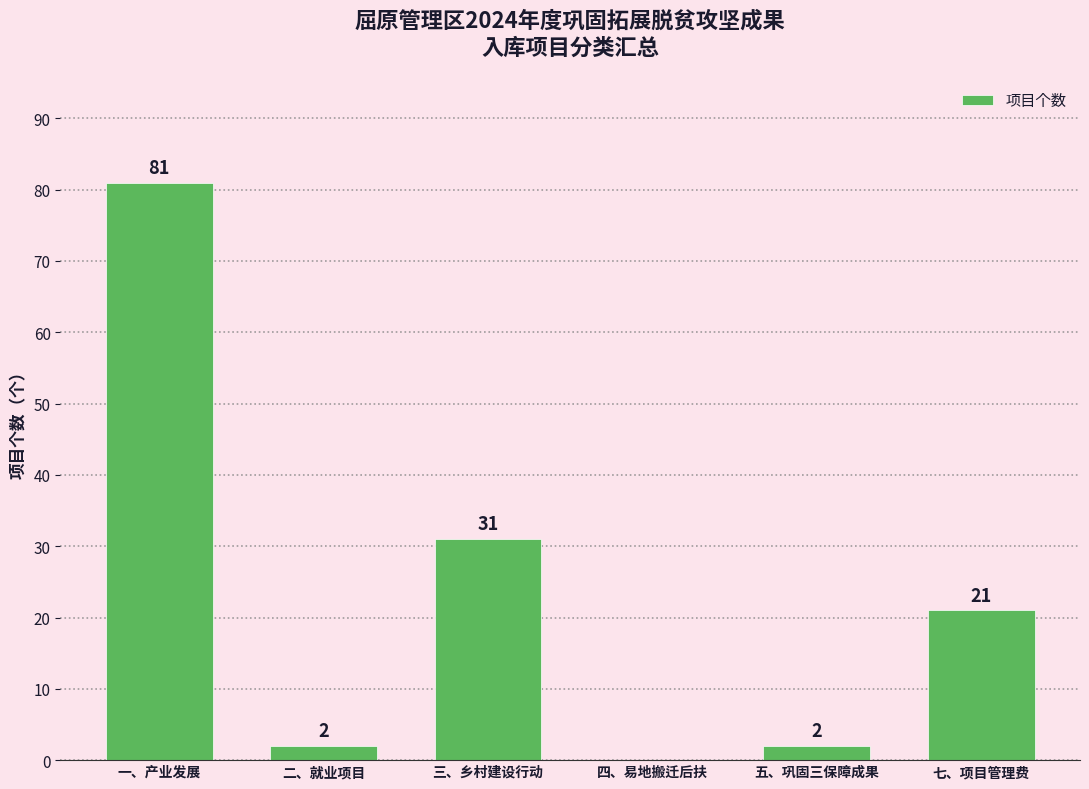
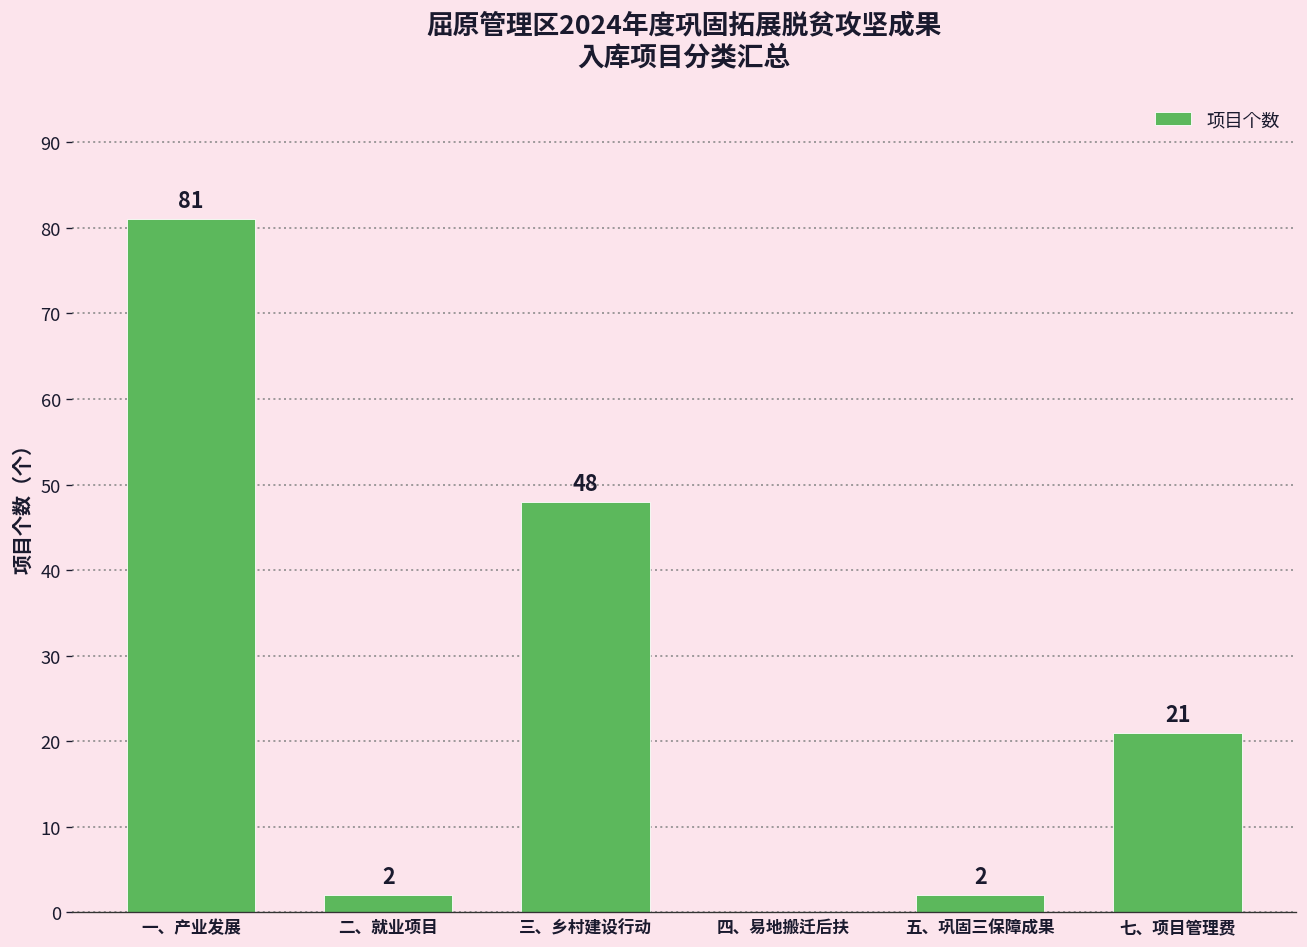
三、乡村建设行动: 31 -> 48
